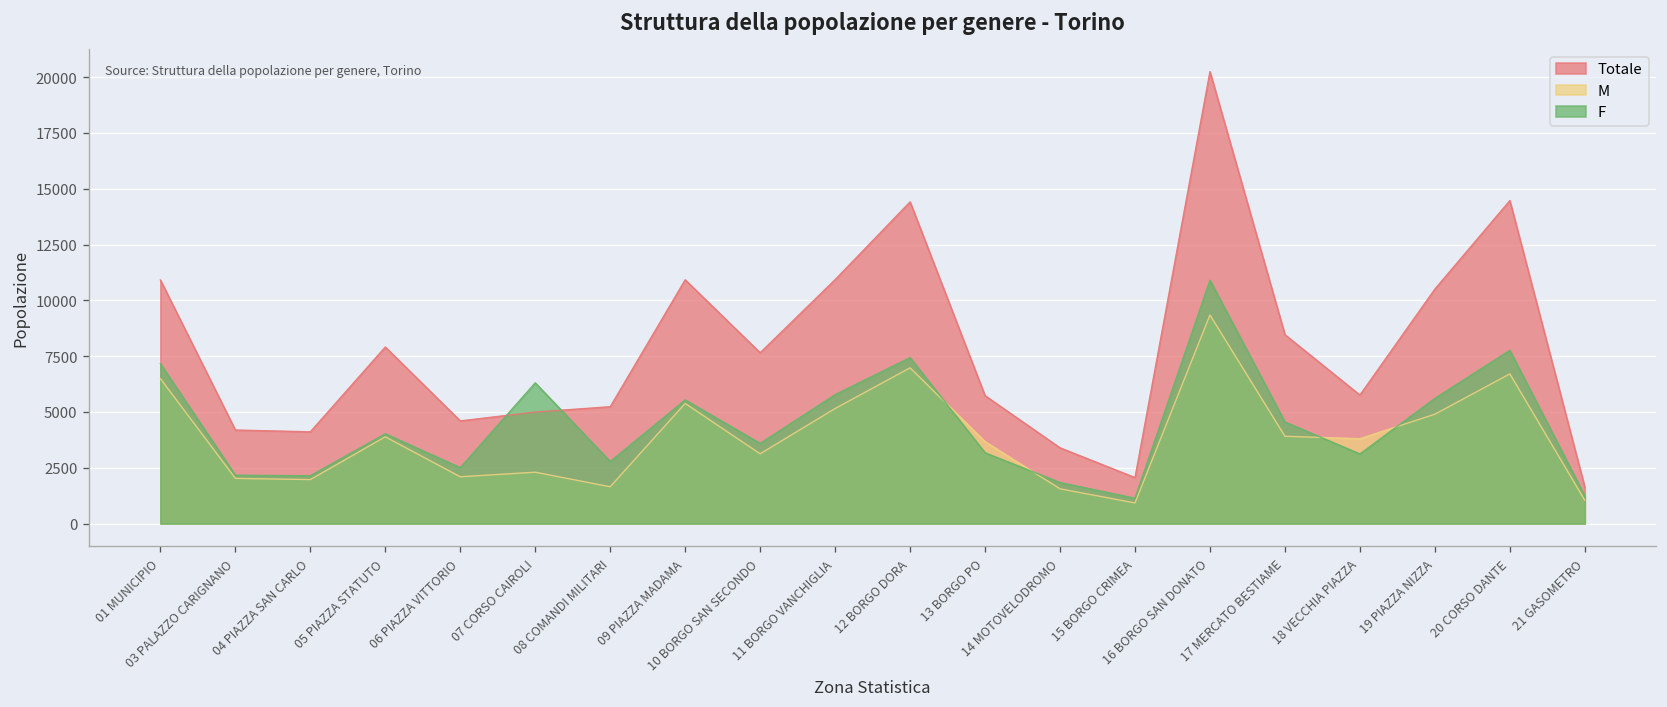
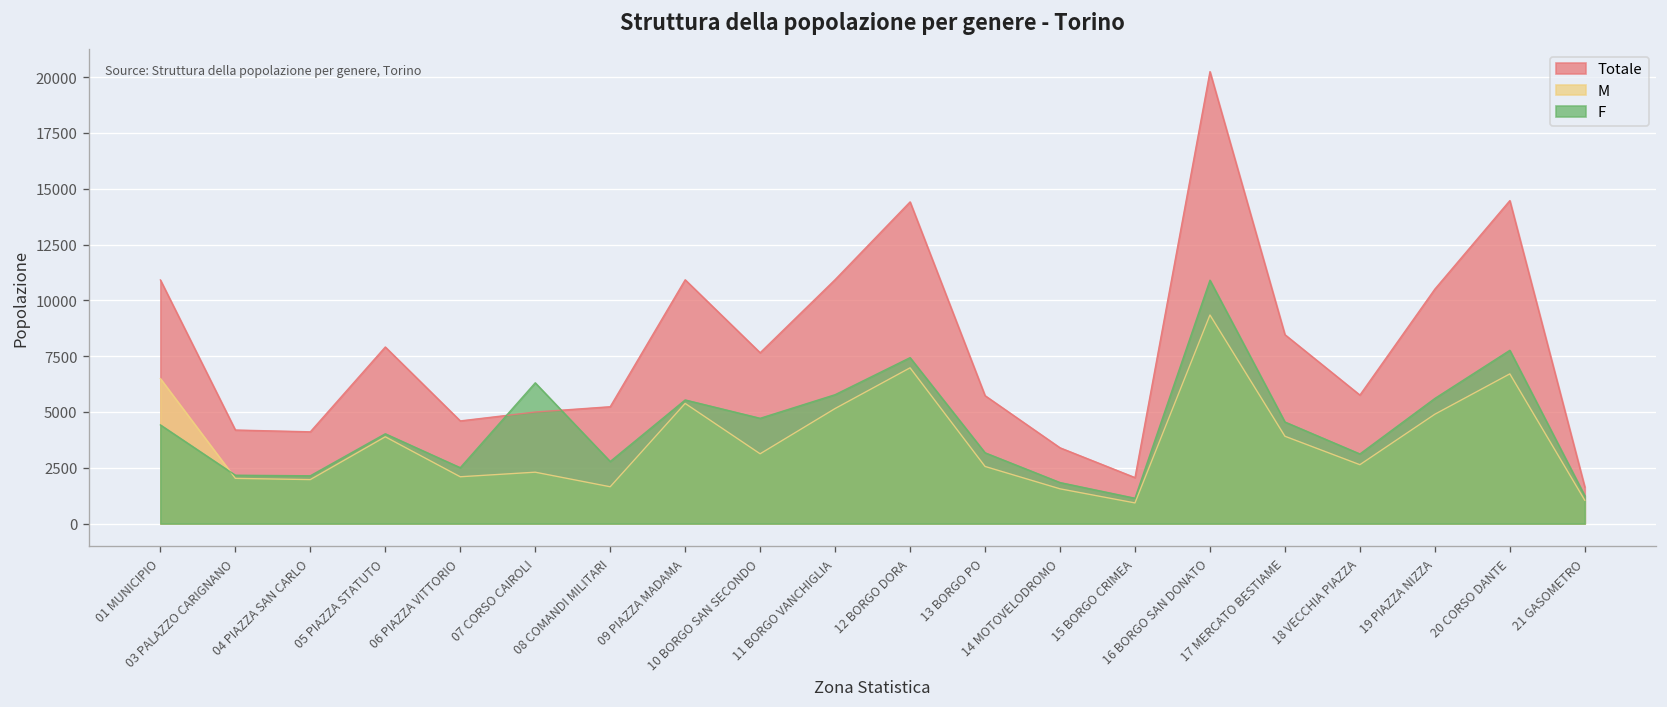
F, 01 MUNICIPIO: 7200 -> 4400
F, 10 BORGO SAN SECONDO: 3600 -> 4700
M, 13 BORGO PO: 3700 -> 2600
M, 18 VECCHIA PIAZZA: 3800 -> 2600
